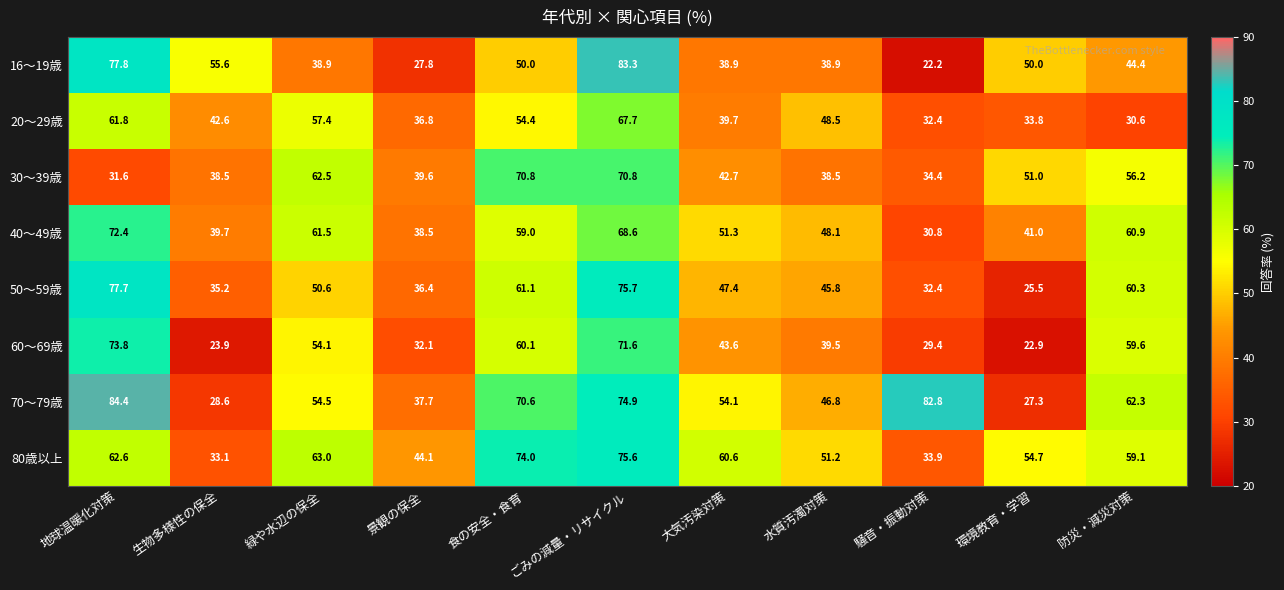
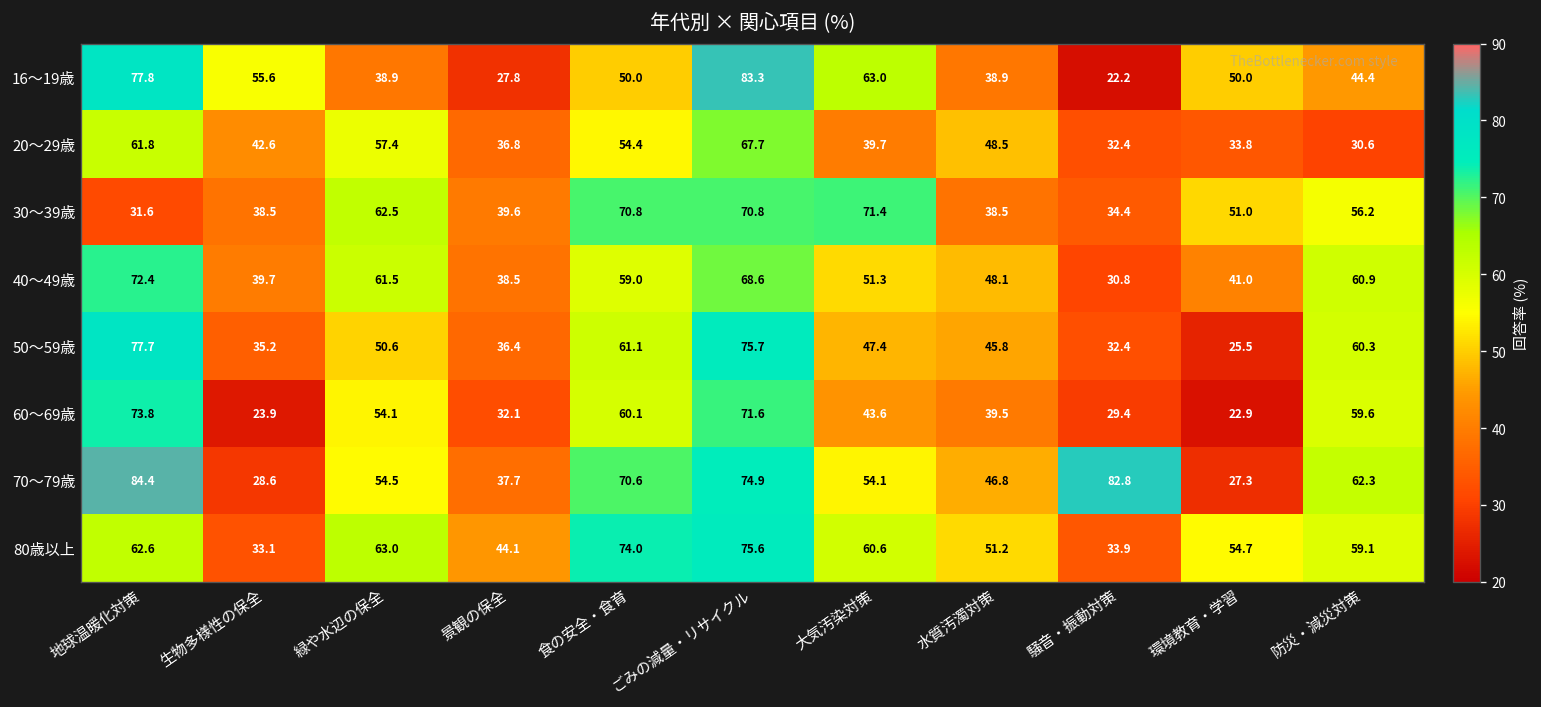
16～19歳, 大気汚染対策: 38.9 -> 63.0
30～39歳, 大気汚染対策: 42.7 -> 71.4
